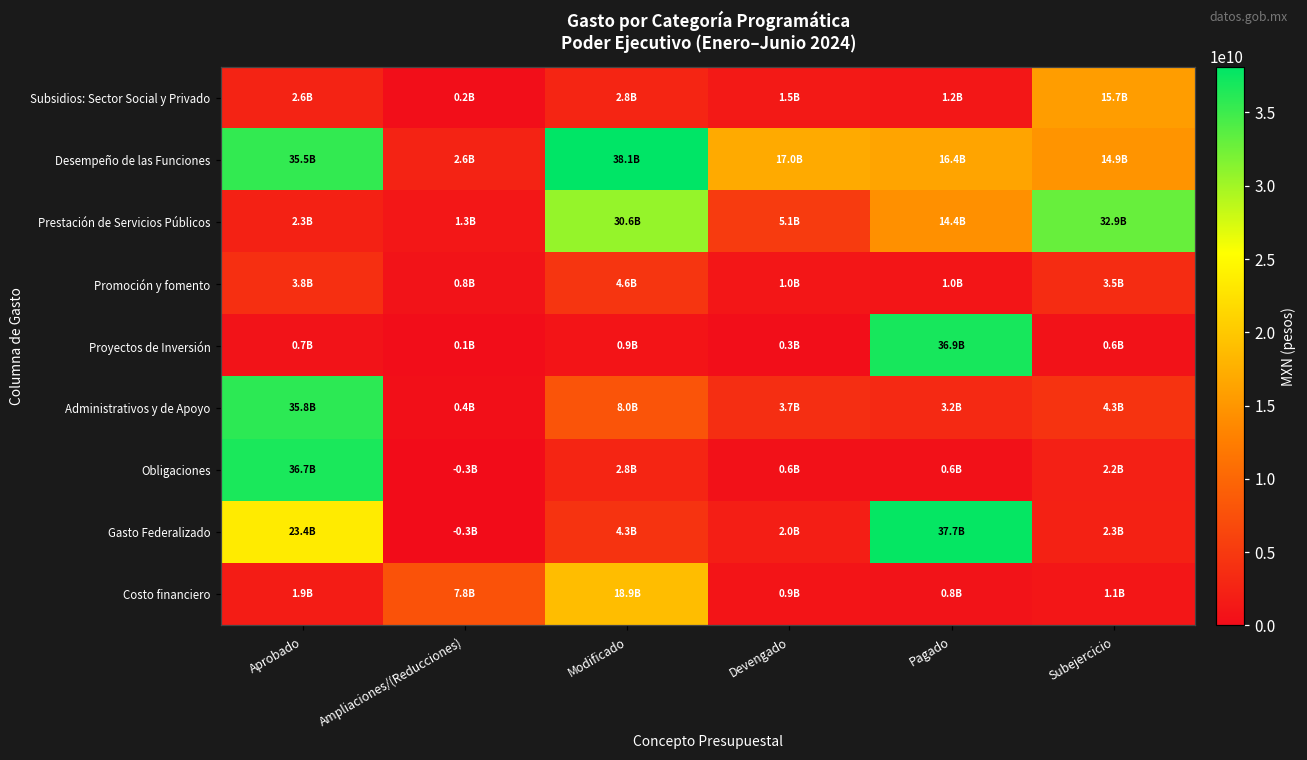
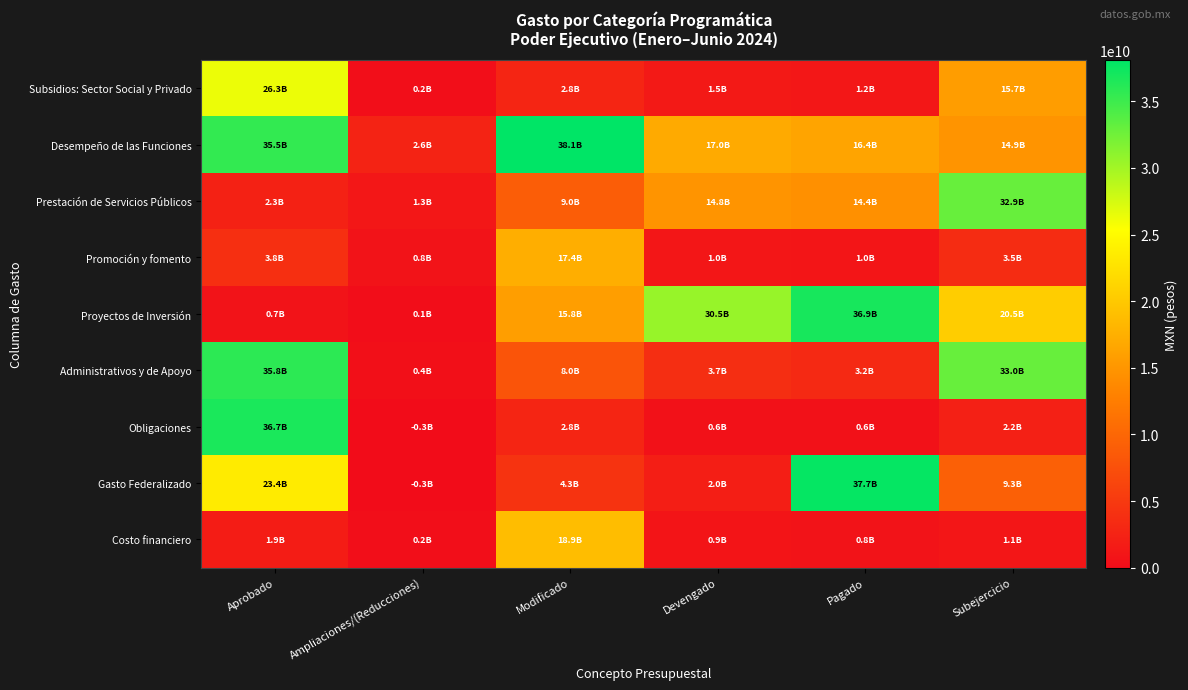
Subsidios: Sector Social y Privado, Aprobado: 2.6B -> 26.3B
Prestación de Servicios Públicos, Modificado: 30.6B -> 9.0B
Prestación de Servicios Públicos, Devengado: 5.1B -> 14.8B
Promoción y fomento, Modificado: 4.6B -> 17.4B
Proyectos de Inversión, Modificado: 0.9B -> 15.8B
Proyectos de Inversión, Devengado: 0.3B -> 30.5B
Proyectos de Inversión, Subejercicio: 0.6B -> 20.5B
Administrativos y de Apoyo, Subejercicio: 4.3B -> 33.0B
Gasto Federalizado, Subejercicio: 2.3B -> 9.3B
Costo financiero, Ampliaciones/(Reducciones): 7.8B -> 0.2B
